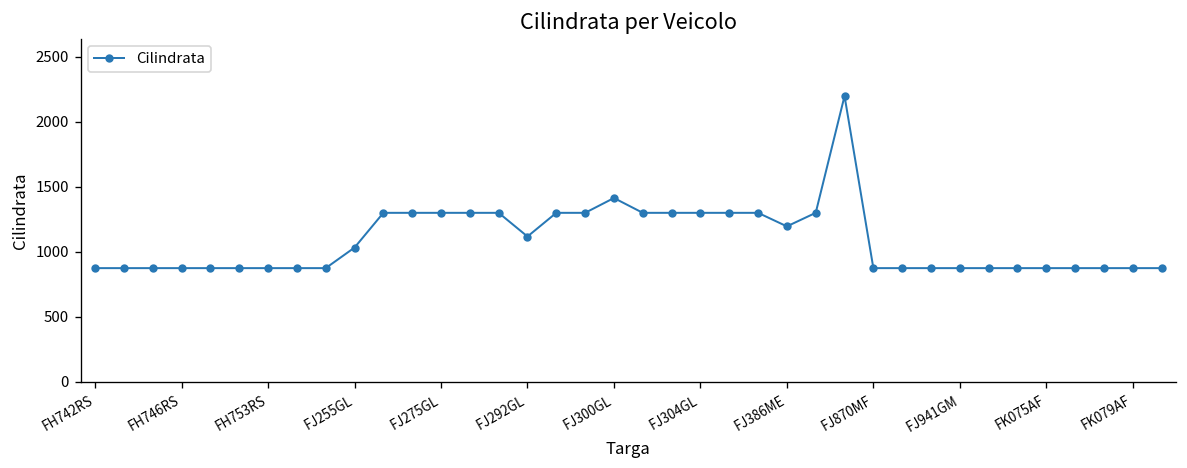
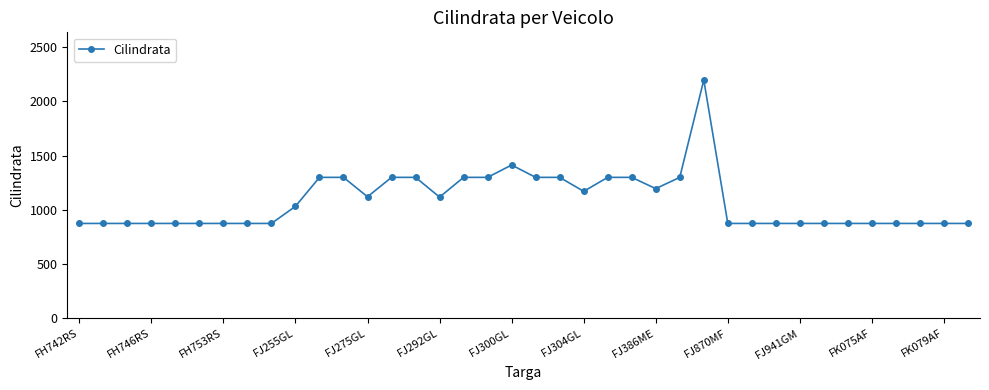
FJ275GL: 1300 -> 1120
FJ304GL: 1300 -> 1170
